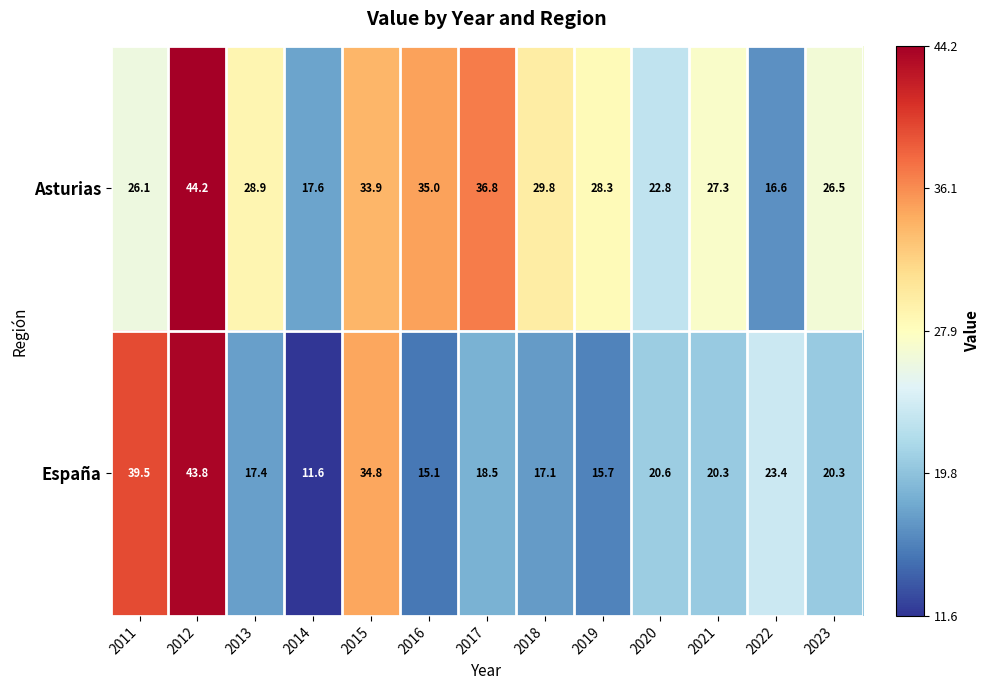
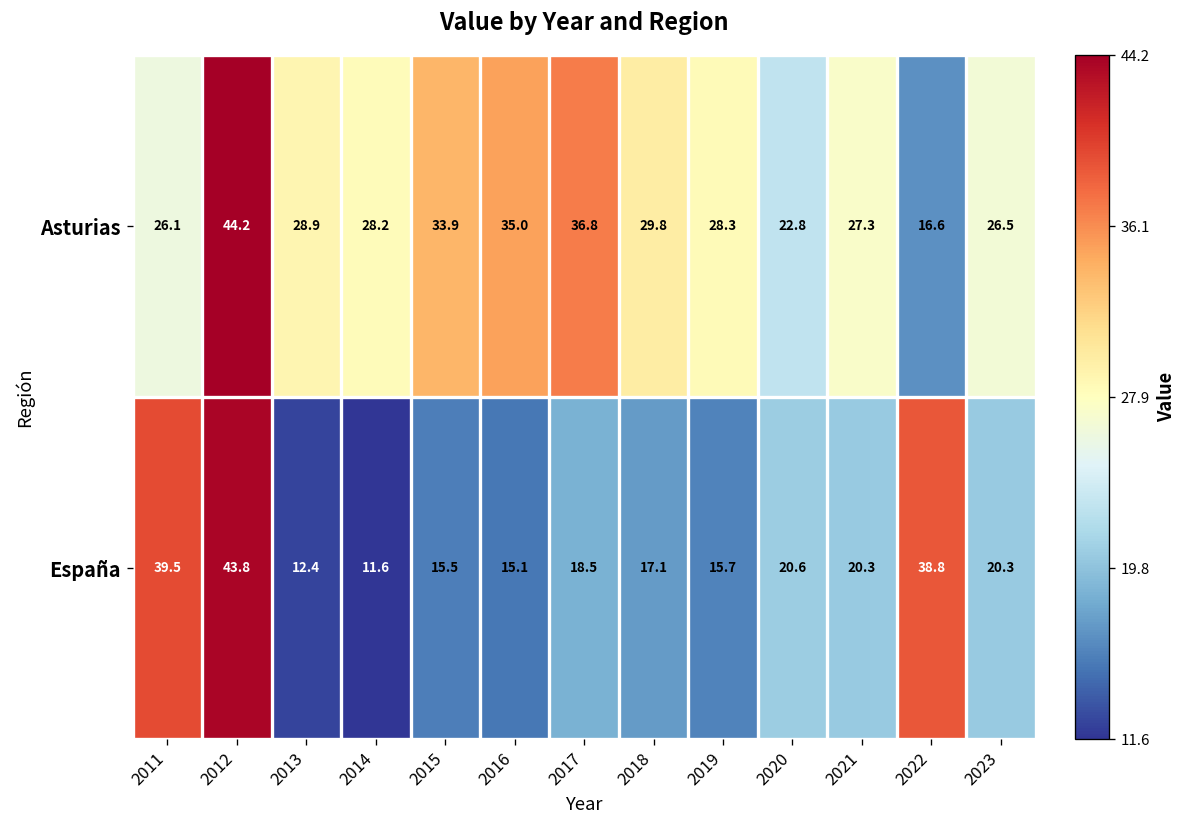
Asturias, 2014: 17.6 -> 28.2
España, 2013: 17.4 -> 12.4
España, 2015: 34.8 -> 15.5
España, 2022: 23.4 -> 38.8
